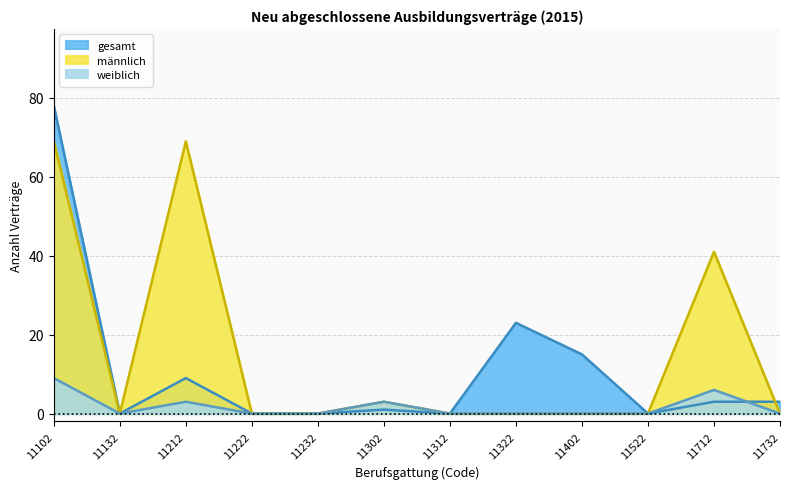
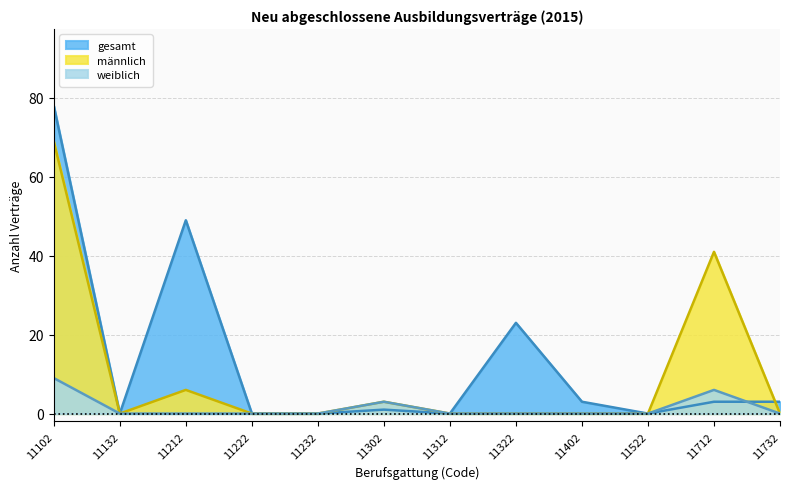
gesamt, 11212: 9 -> 49
männlich, 11212: 69 -> 6
weiblich, 11212: 3 -> 0
gesamt, 11402: 15 -> 3
